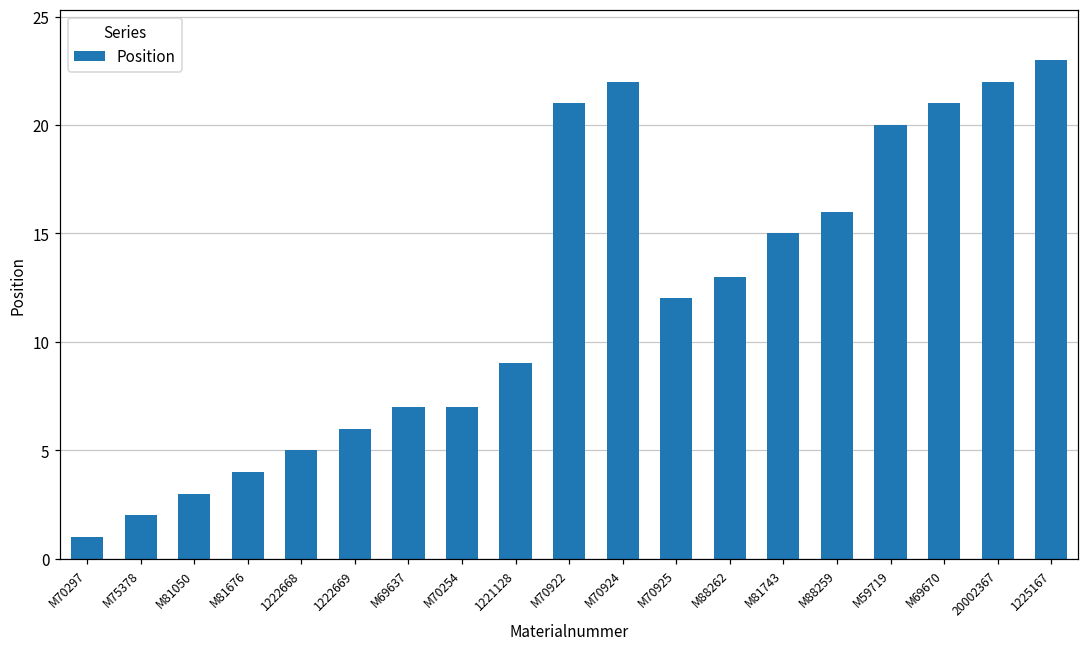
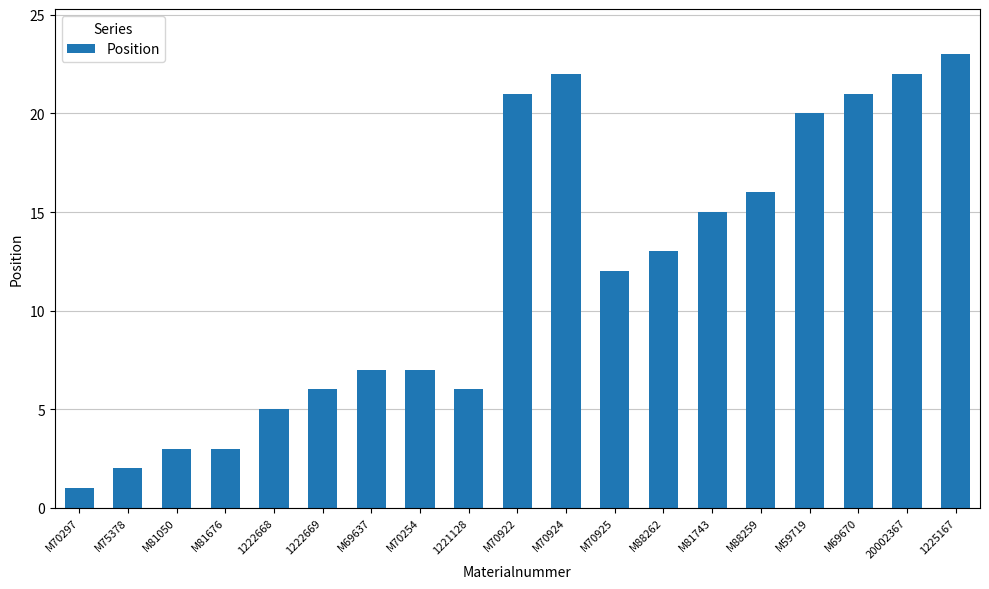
M81676: 4 -> 3
1221128: 9 -> 6
